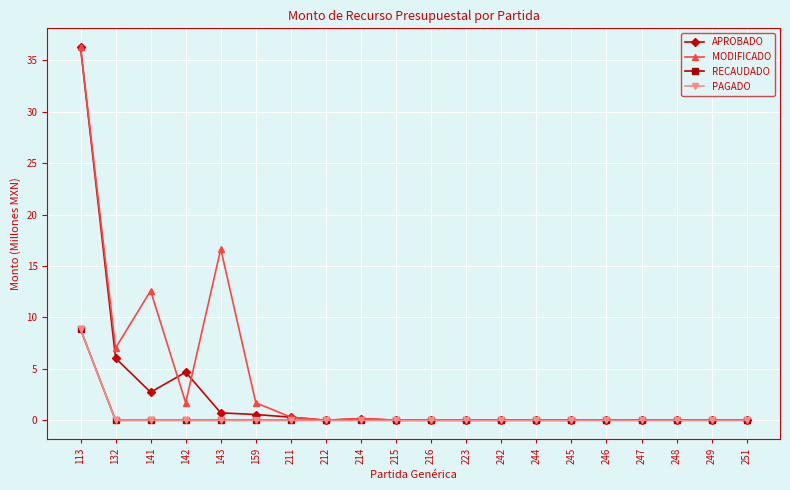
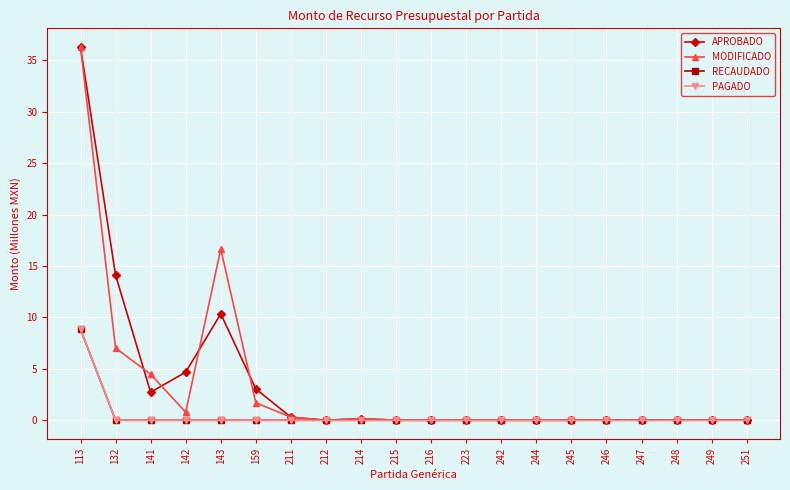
APROBADO, 132: 6.0 -> 14.1
MODIFICADO, 141: 12.6 -> 4.5
MODIFICADO, 142: 1.7 -> 0.8
APROBADO, 143: 0.7 -> 10.3
APROBADO, 159: 0.6 -> 3.0
